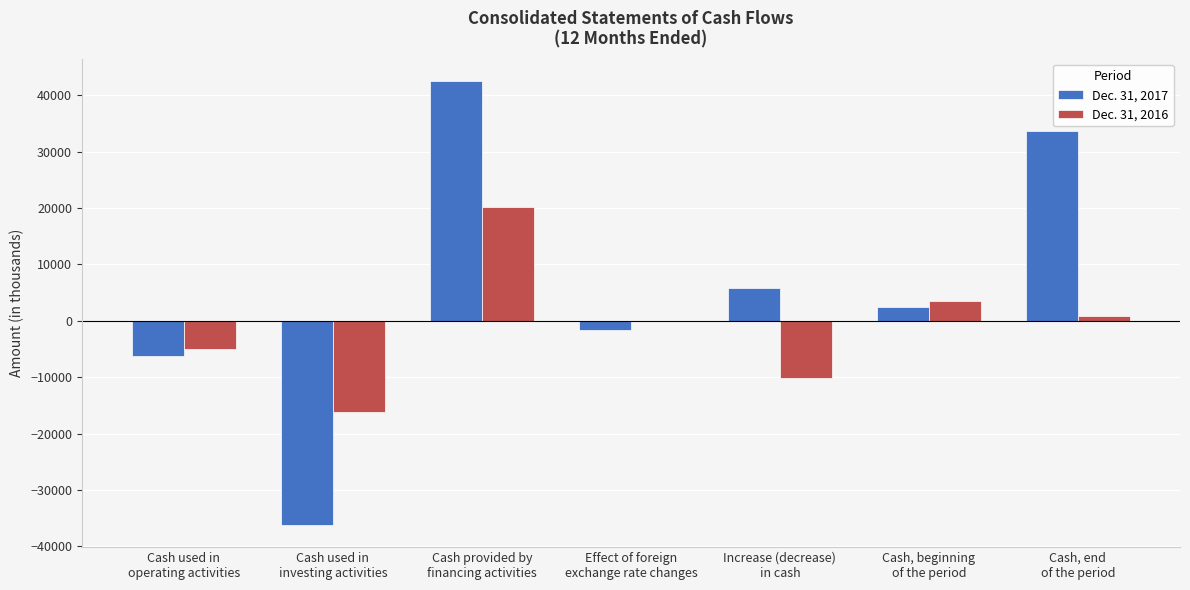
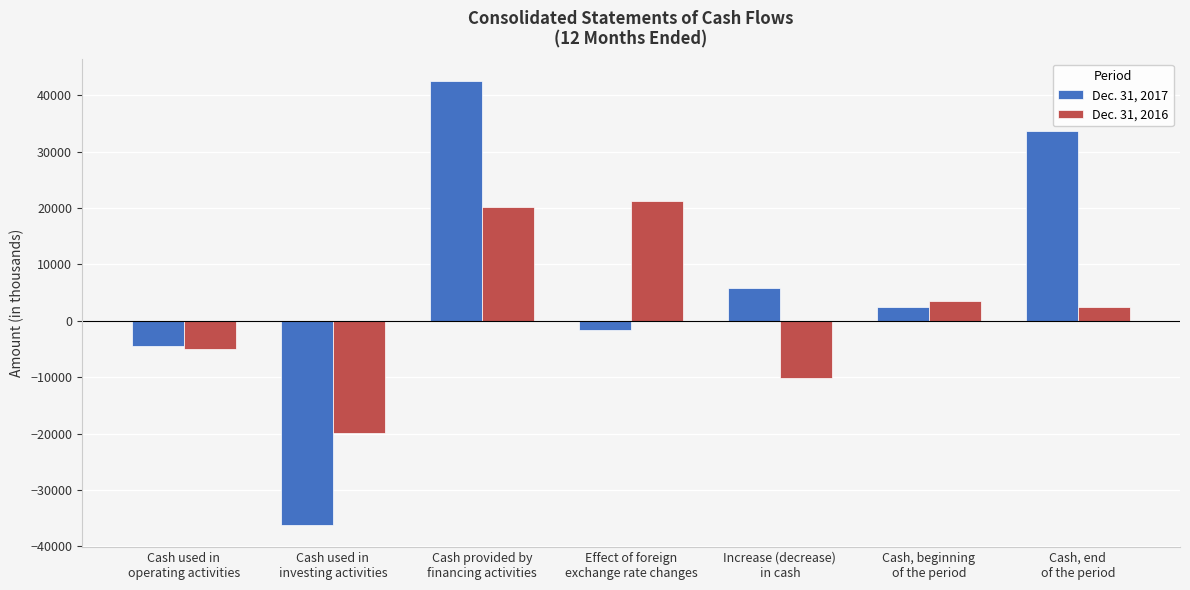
Dec. 31, 2017, Cash used in operating activities: -6000 -> -4000
Dec. 31, 2016, Cash used in investing activities: -16000 -> -20000
Dec. 31, 2016, Effect of foreign exchange rate changes: 0 -> 21000
Dec. 31, 2016, Cash, end of the period: 1000 -> 2000
